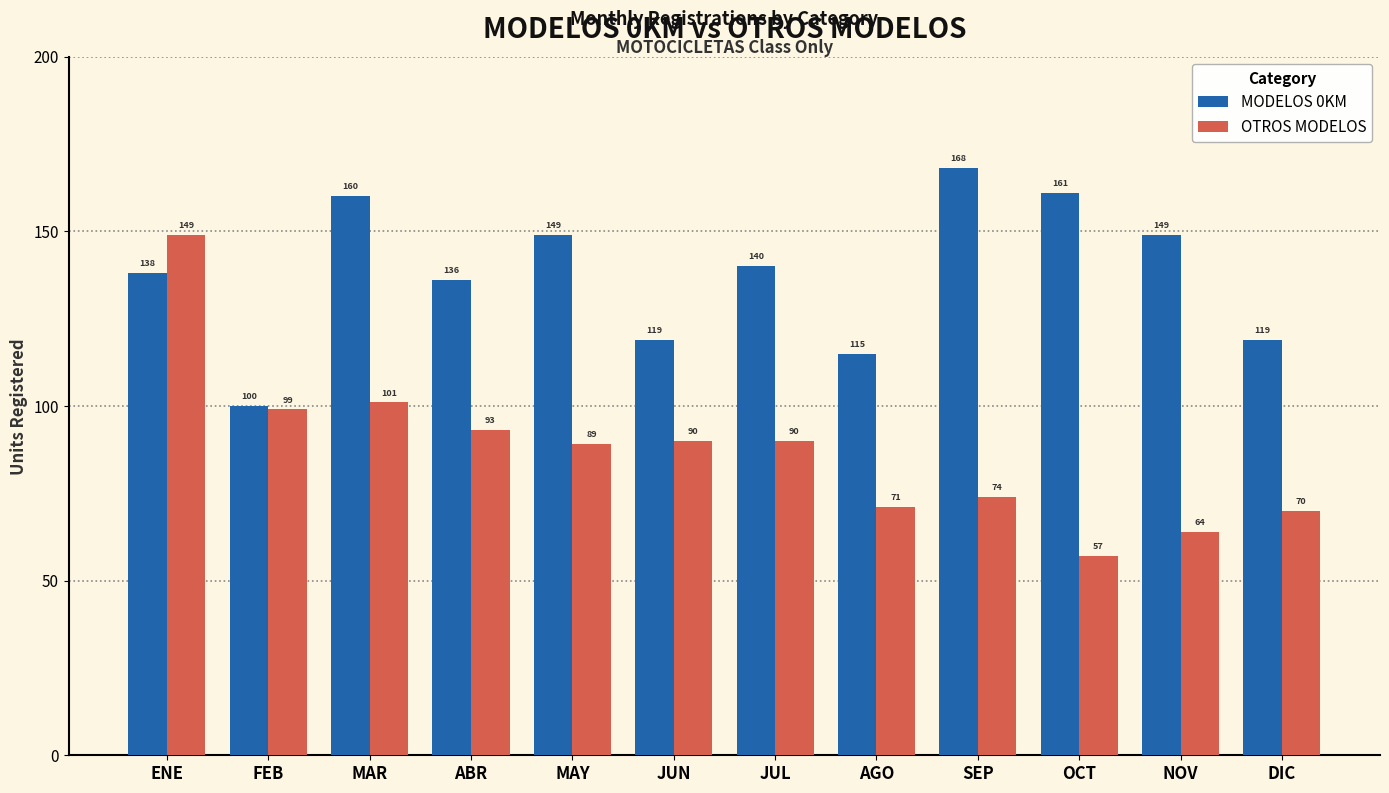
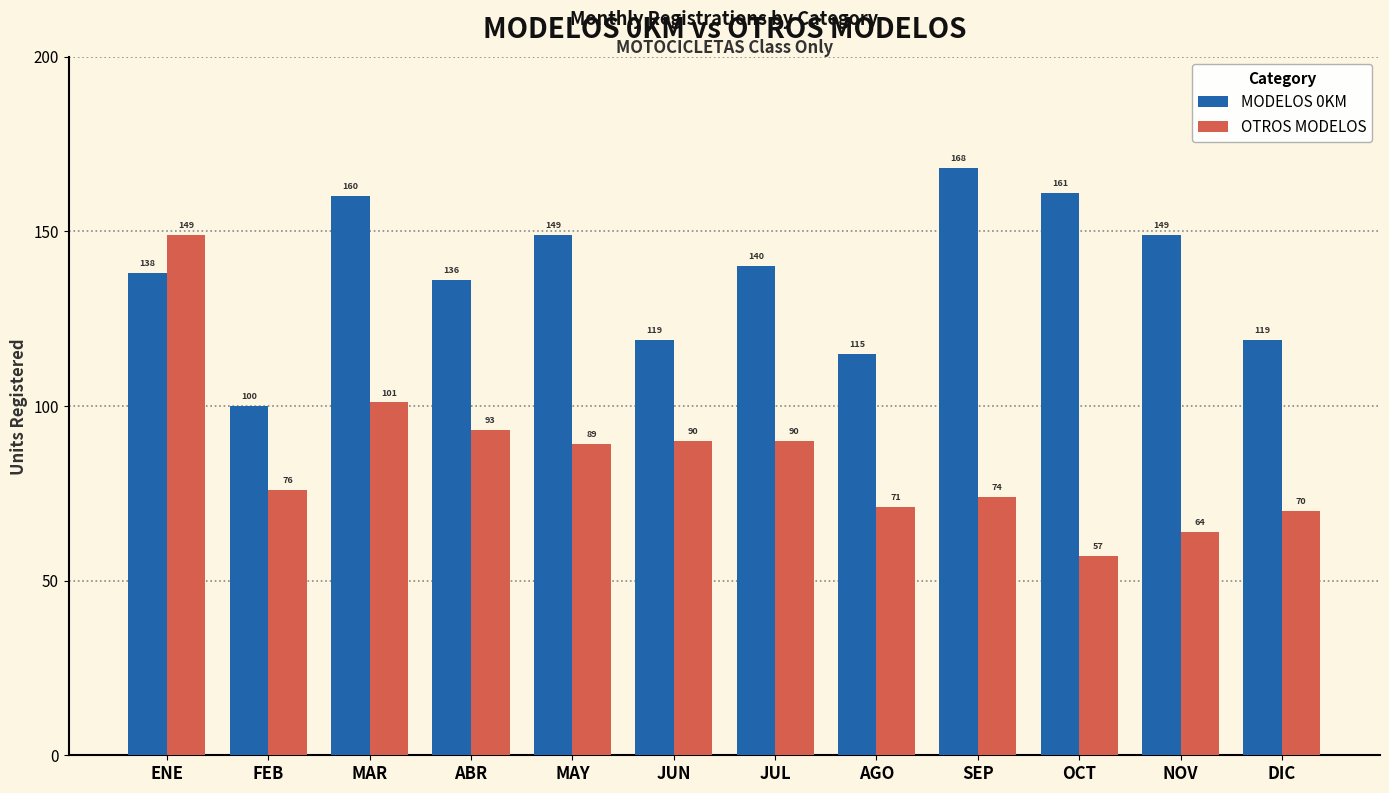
OTROS MODELOS, FEB: 99 -> 76
